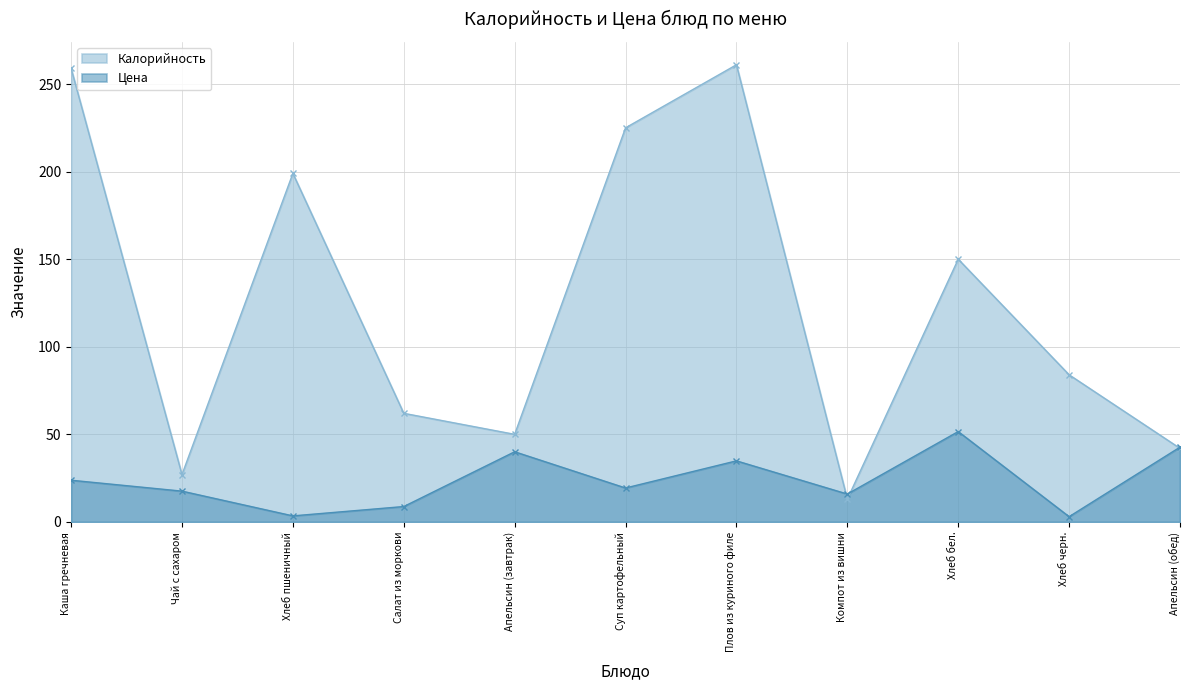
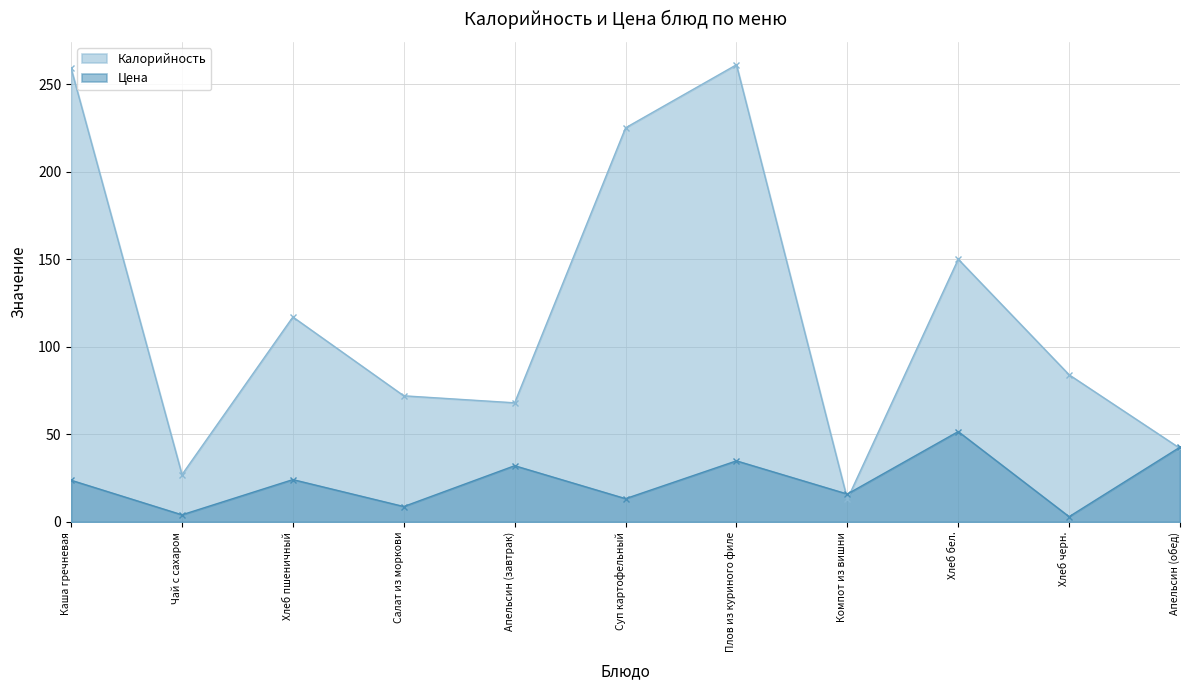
Цена, Чай с сахаром: 18 -> 4
Калорийность, Хлеб пшеничный: 199 -> 117
Цена, Хлеб пшеничный: 3 -> 24
Калорийность, Салат из моркови: 62 -> 72
Калорийность, Апельсин (завтрак): 50 -> 68
Цена, Апельсин (завтрак): 40 -> 32
Цена, Суп картофельный: 19 -> 13
